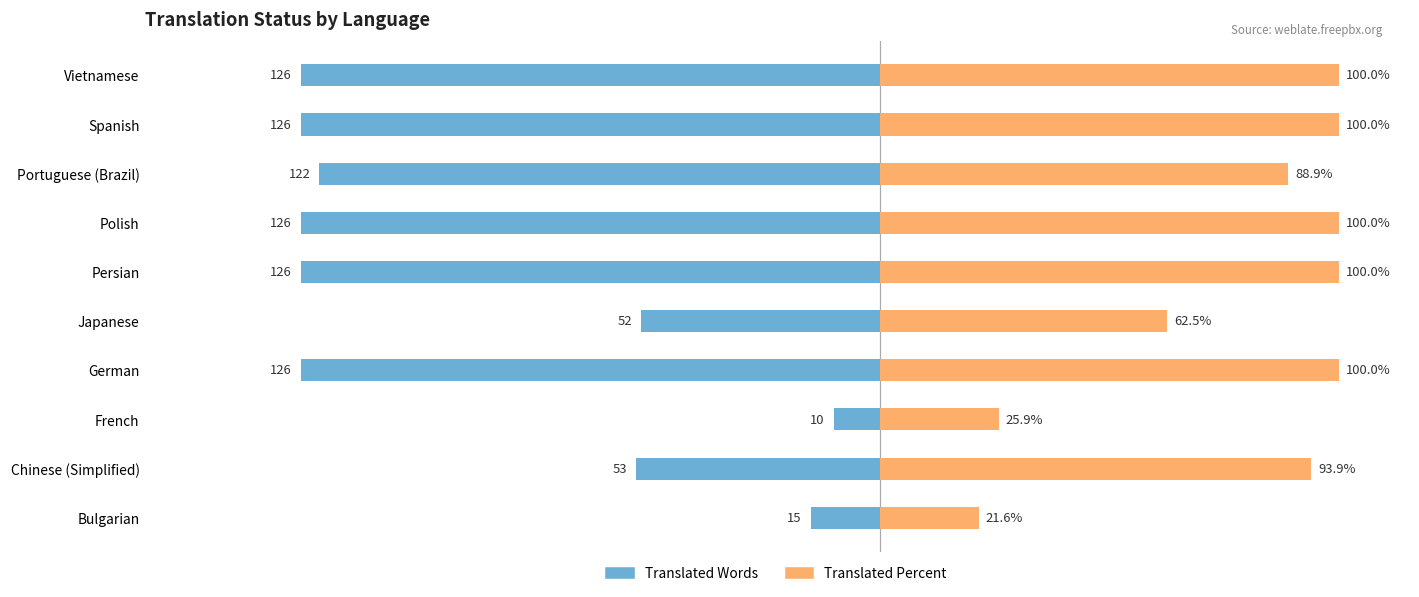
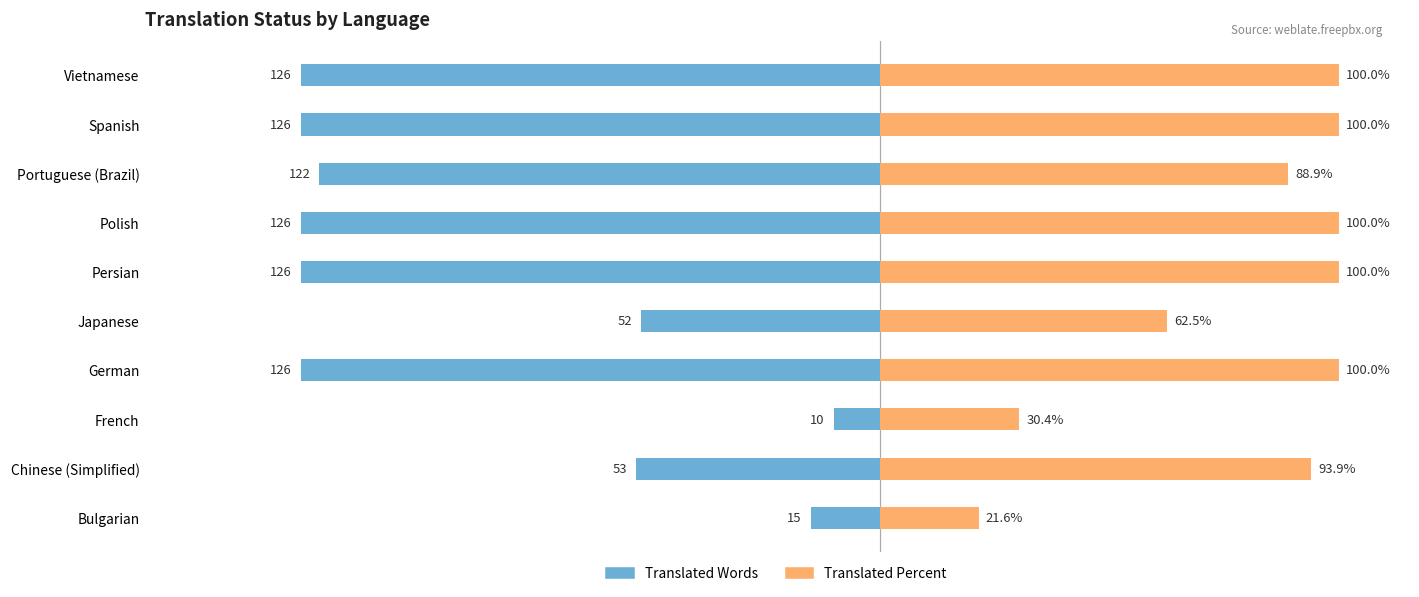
Translated Percent, French: 25.9% -> 30.4%
